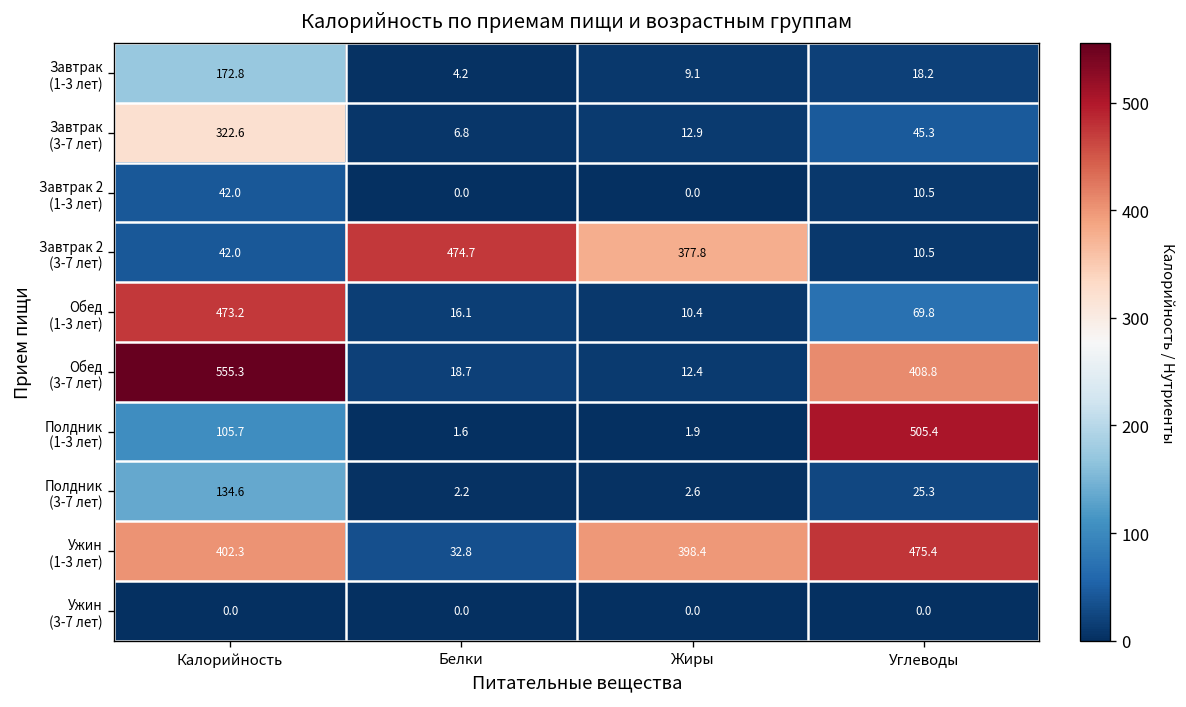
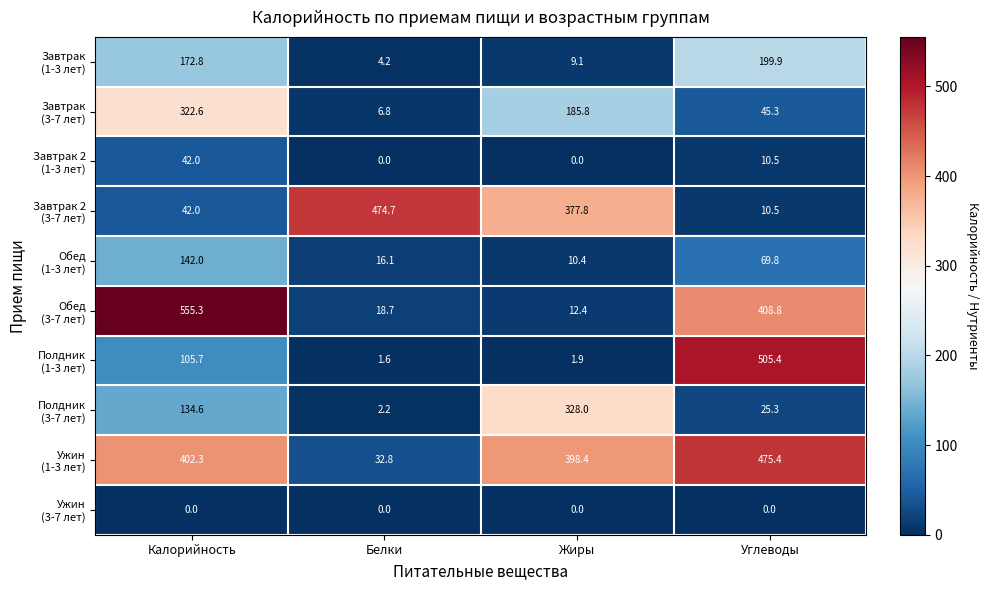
Завтрак (1-3 лет), Углеводы: 18.2 -> 199.9
Завтрак (3-7 лет), Жиры: 12.9 -> 185.8
Обед (1-3 лет), Калорийность: 473.2 -> 142.0
Полдник (3-7 лет), Жиры: 2.6 -> 328.0
